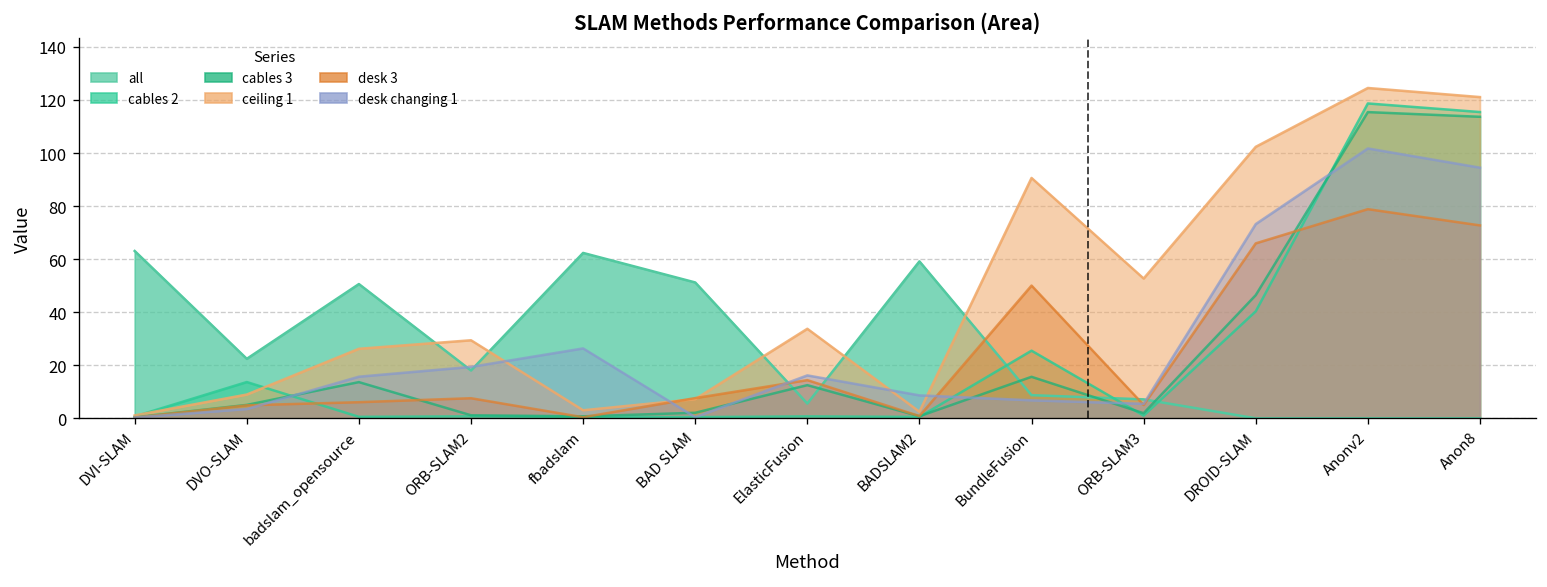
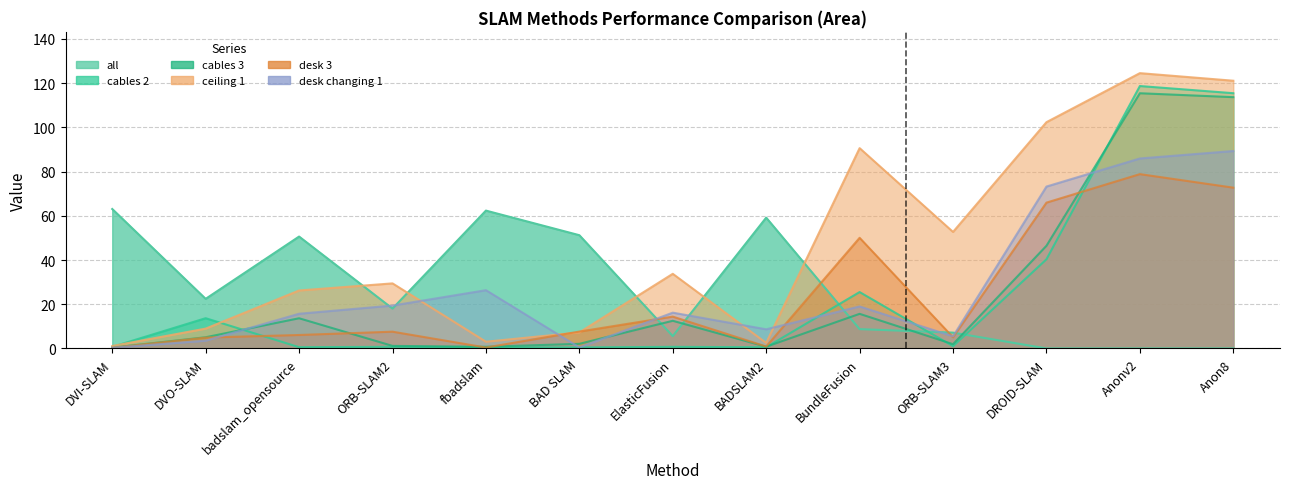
desk changing 1, BundleFusion: 7 -> 19
desk changing 1, Anonv2: 102 -> 86
desk changing 1, Anon8: 95 -> 89
